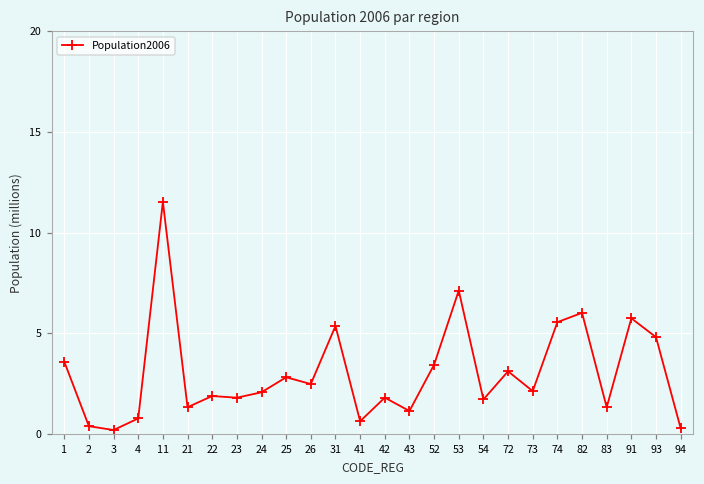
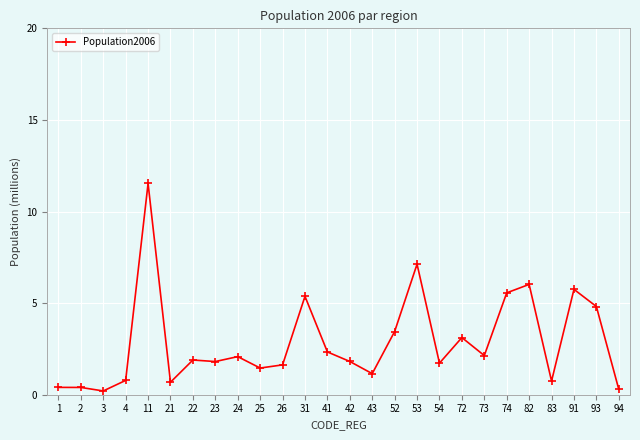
1: 3.6 -> 0.4
21: 1.3 -> 0.7
25: 2.8 -> 1.5
26: 2.5 -> 1.6
41: 0.6 -> 2.3
83: 1.3 -> 0.7
